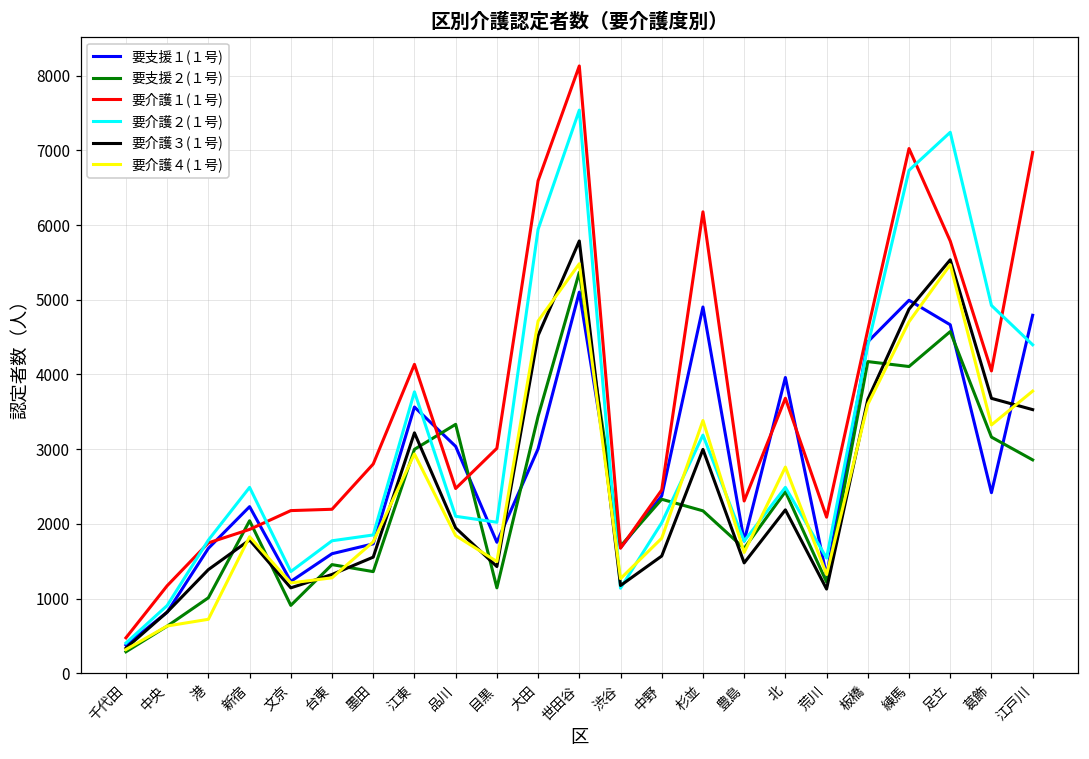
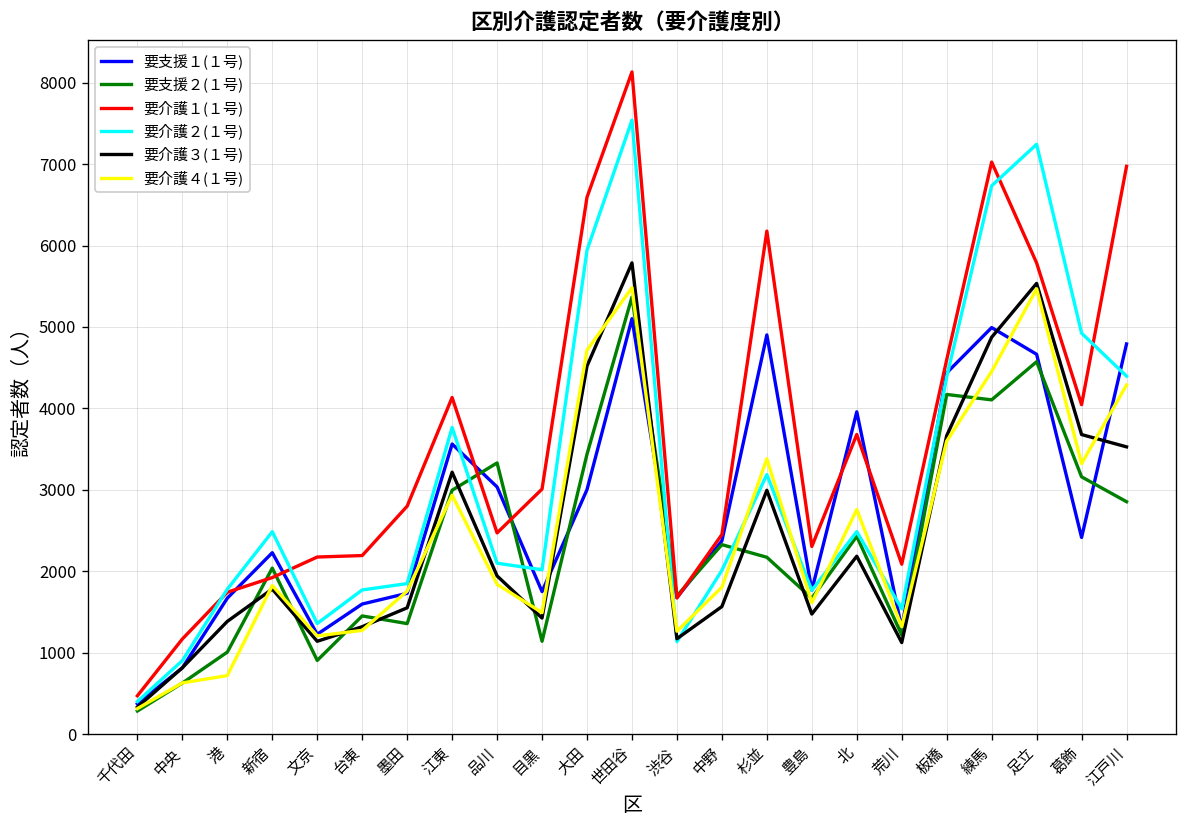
要介護４(１号), 練馬: 4700 -> 4500
要介護４(１号), 江戸川: 3800 -> 4300
